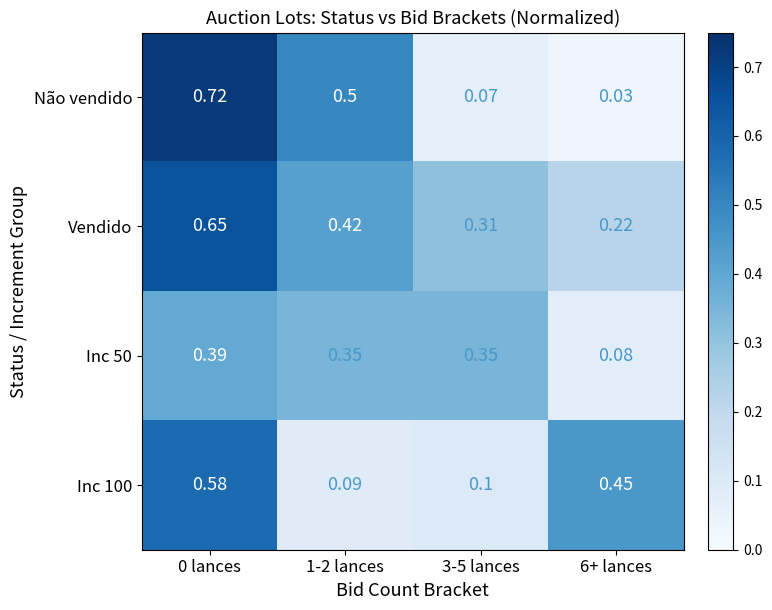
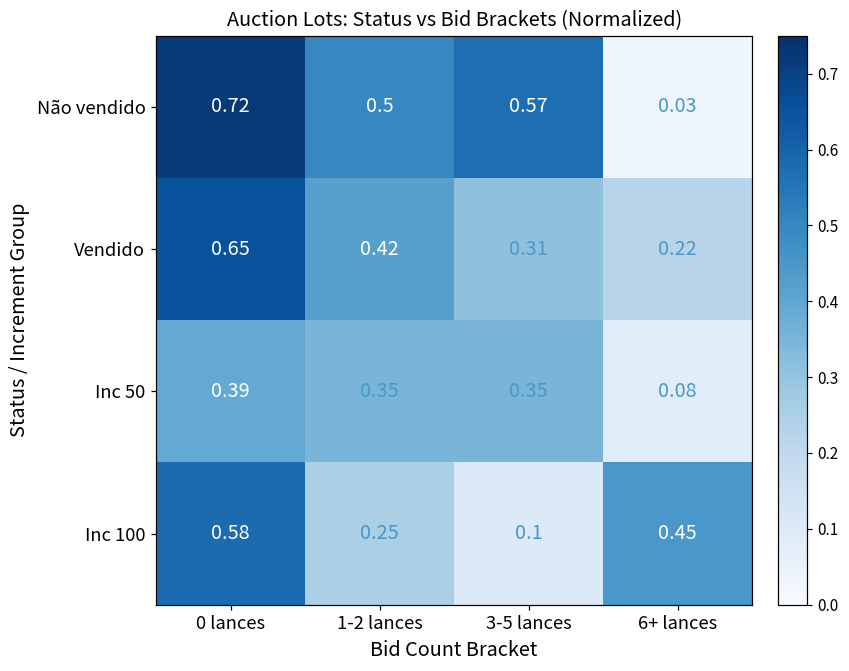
Não vendido, 3-5 lances: 0.07 -> 0.57
Inc 100, 1-2 lances: 0.09 -> 0.25
